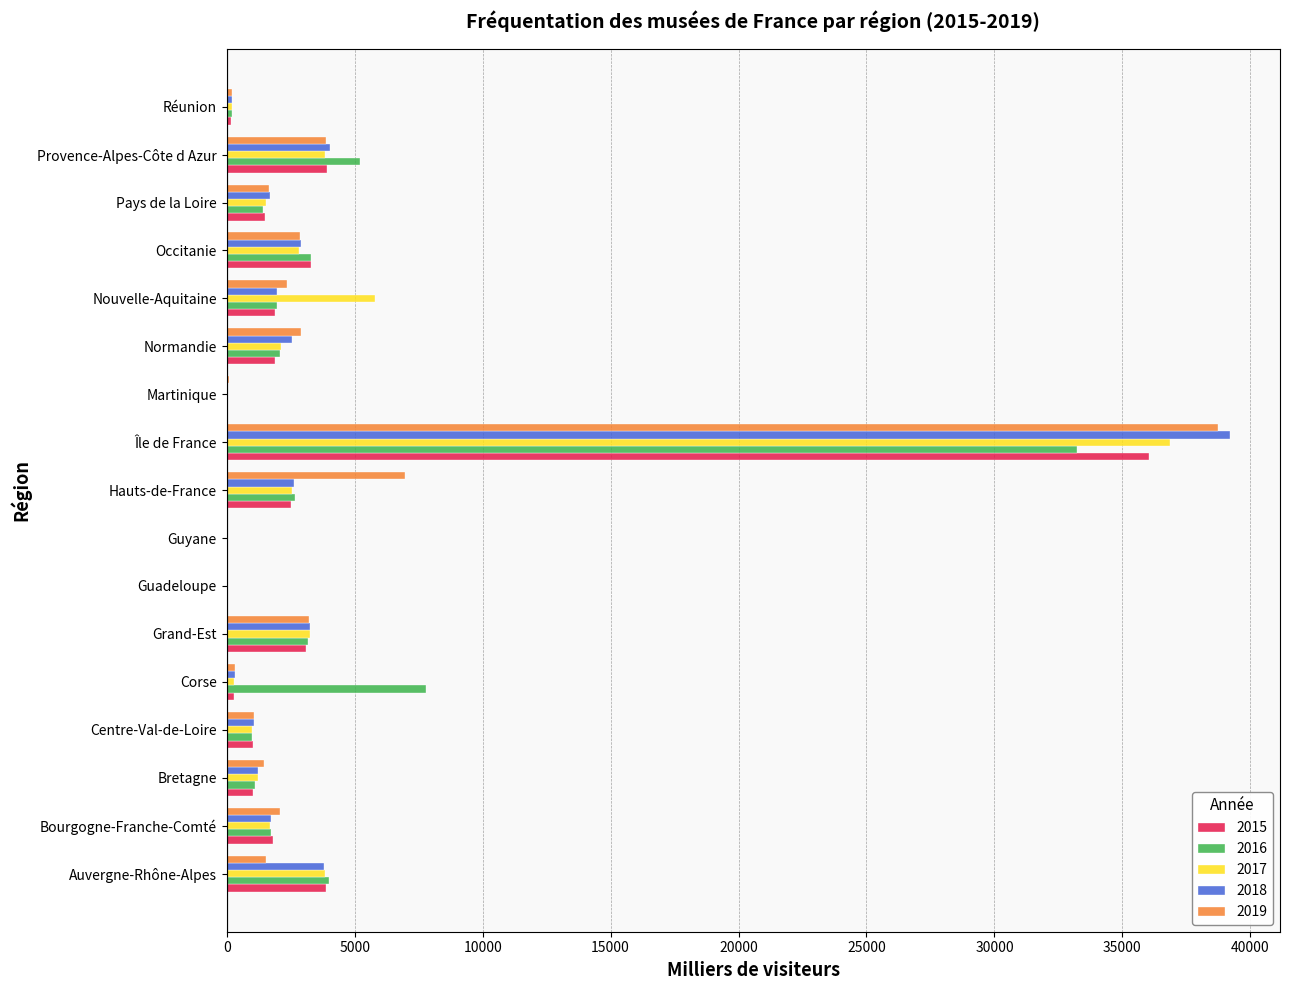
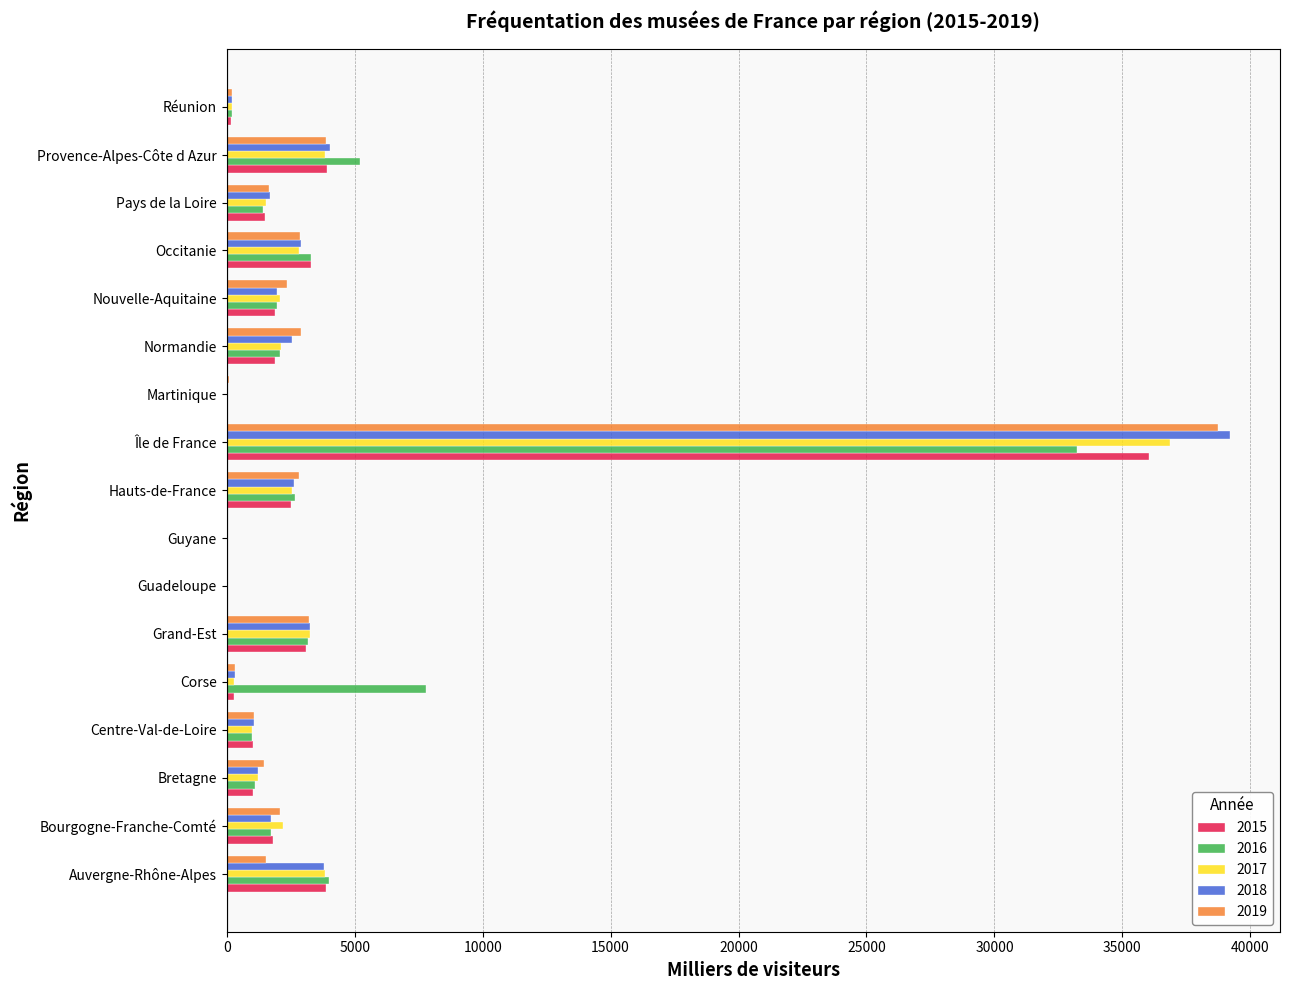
2017, Nouvelle-Aquitaine: 5800 -> 2100
2019, Hauts-de-France: 7000 -> 2800
2017, Bourgogne-Franche-Comté: 1700 -> 2200
